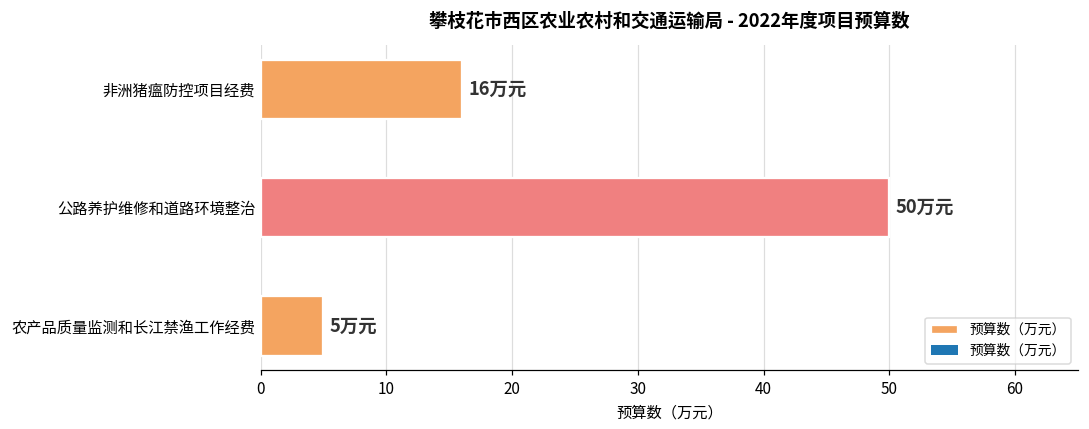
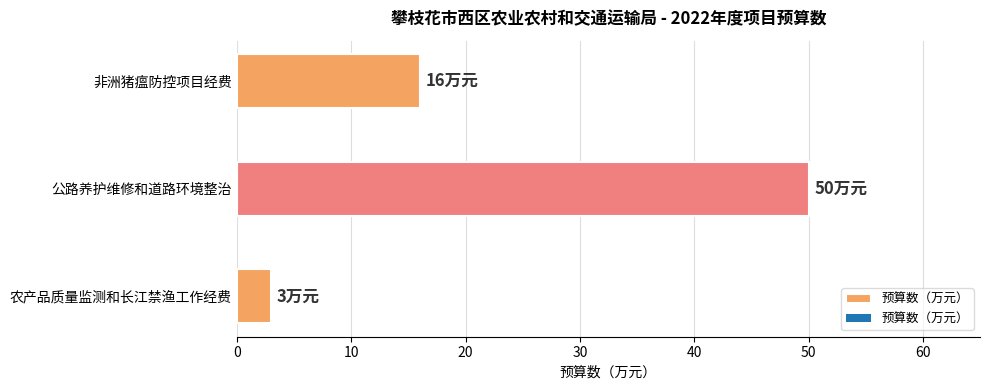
农产品质量监测和长江禁渔工作经费: 5 -> 3
